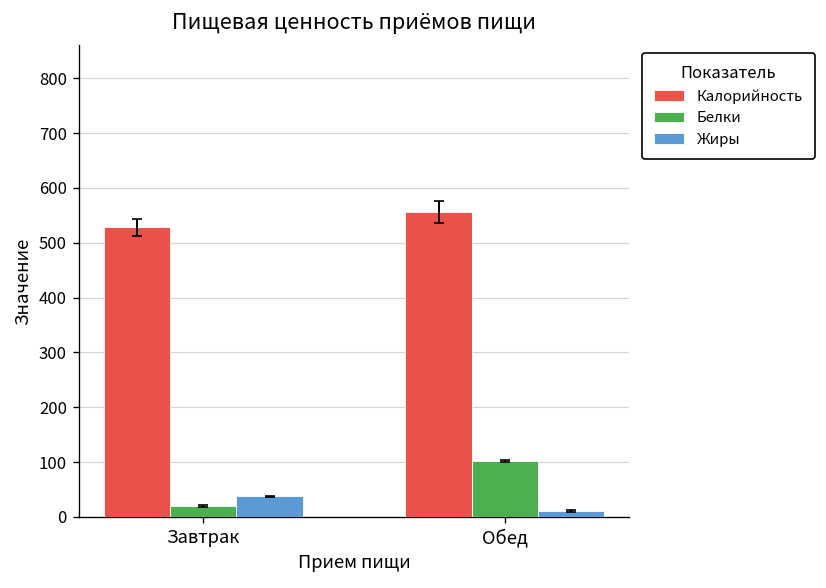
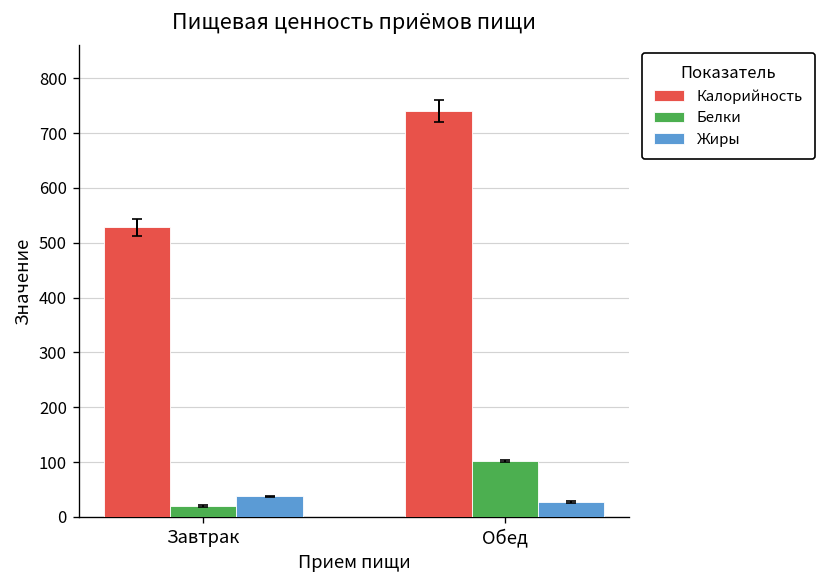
Калорийность, Обед: 560 -> 740
Жиры, Обед: 10 -> 30
